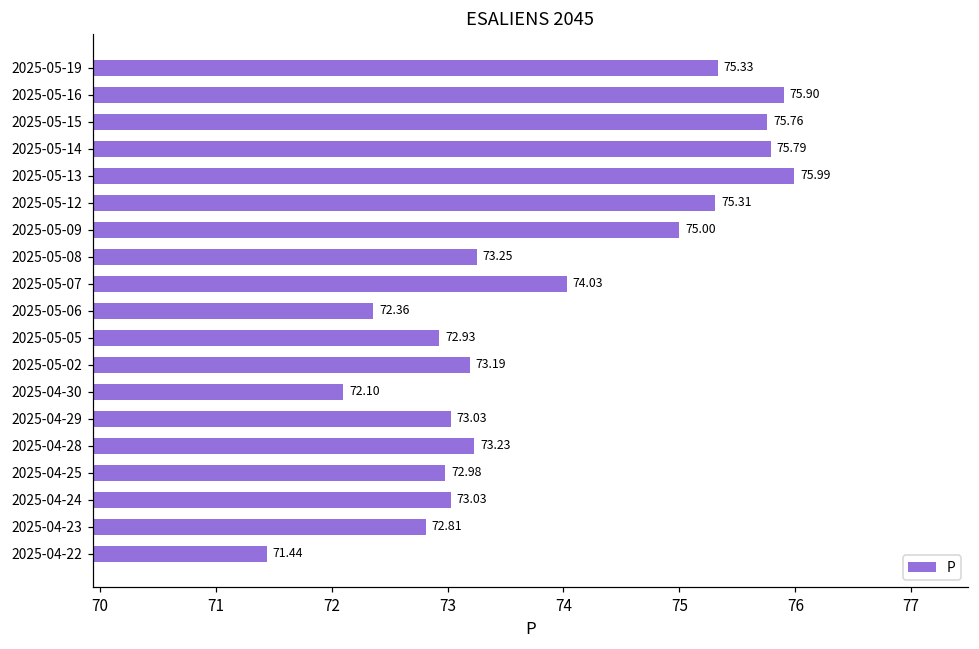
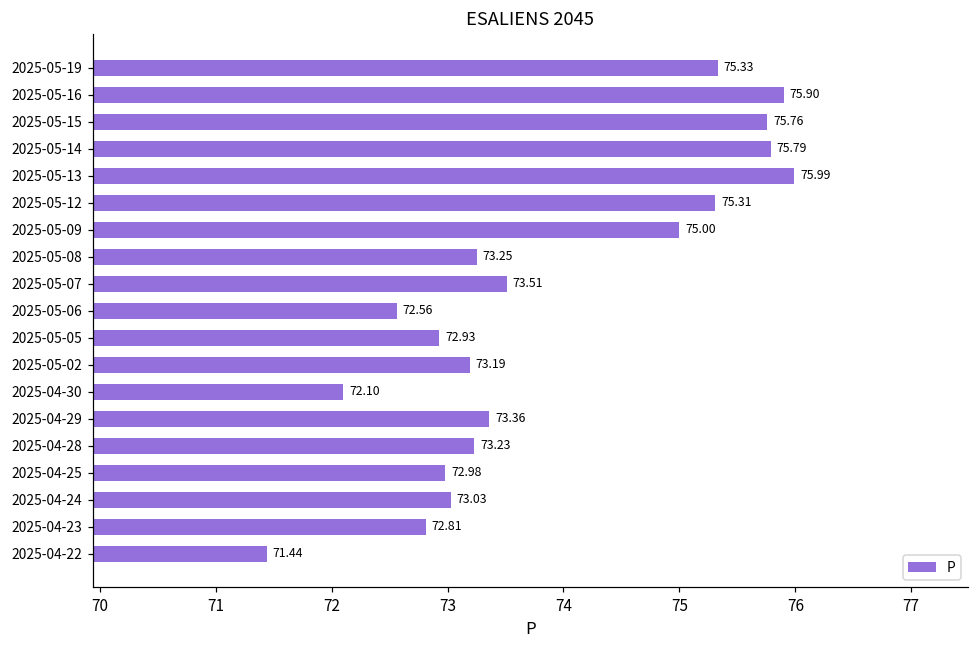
2025-05-07: 74.03 -> 73.51
2025-05-06: 72.36 -> 72.56
2025-04-29: 73.03 -> 73.36
